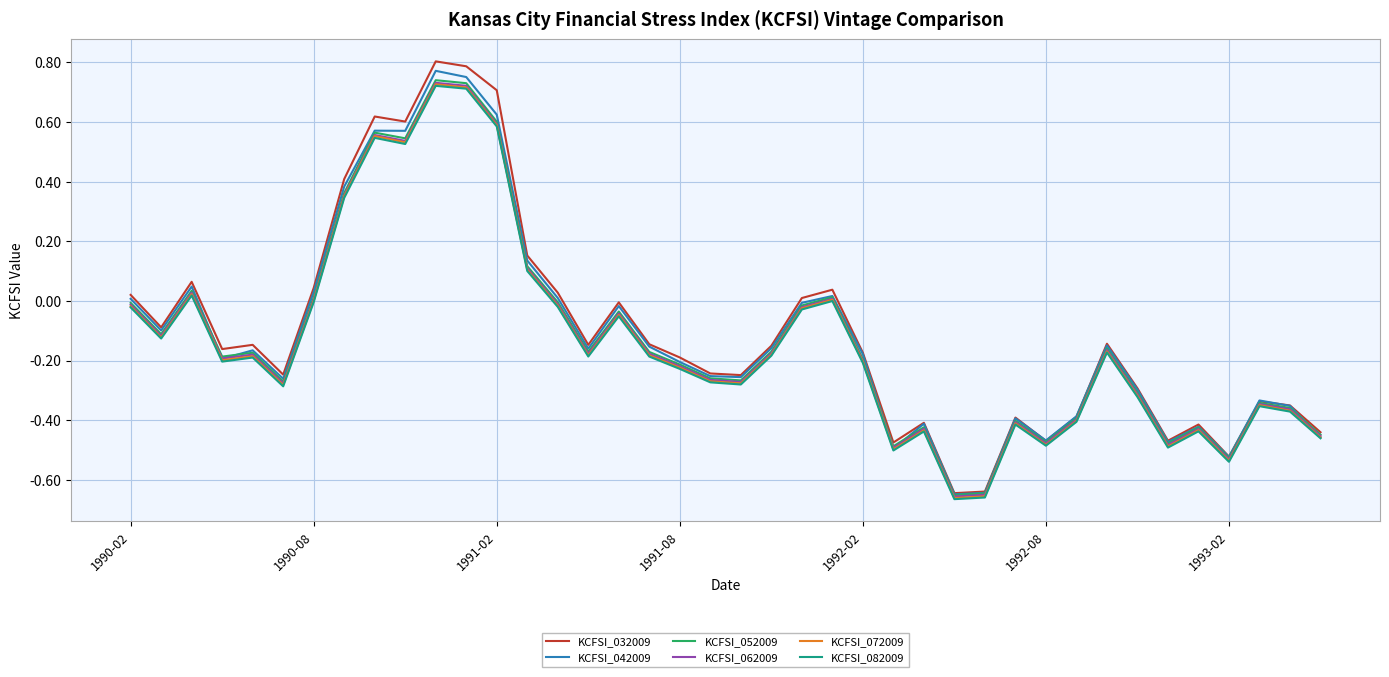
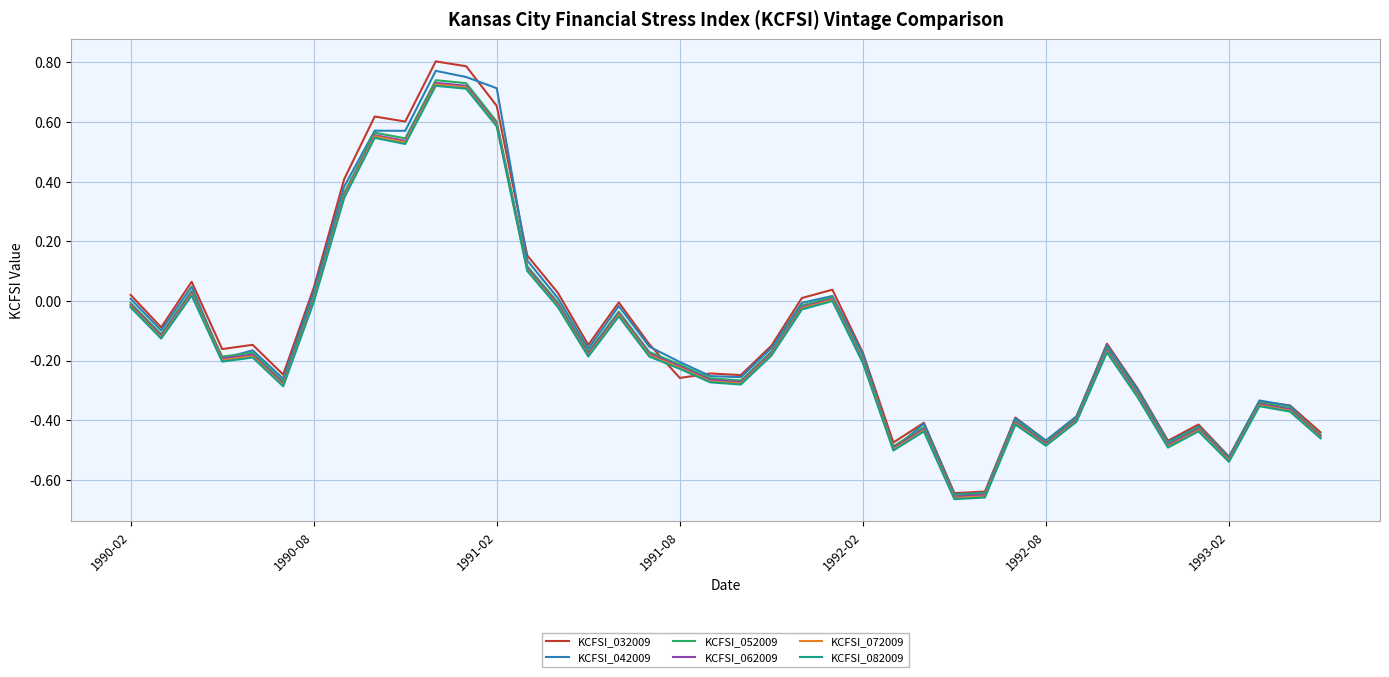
KCFSI_032009, 1991-02: 0.71 -> 0.65
KCFSI_042009, 1991-02: 0.62 -> 0.71
KCFSI_032009, 1991-08: -0.19 -> -0.26
